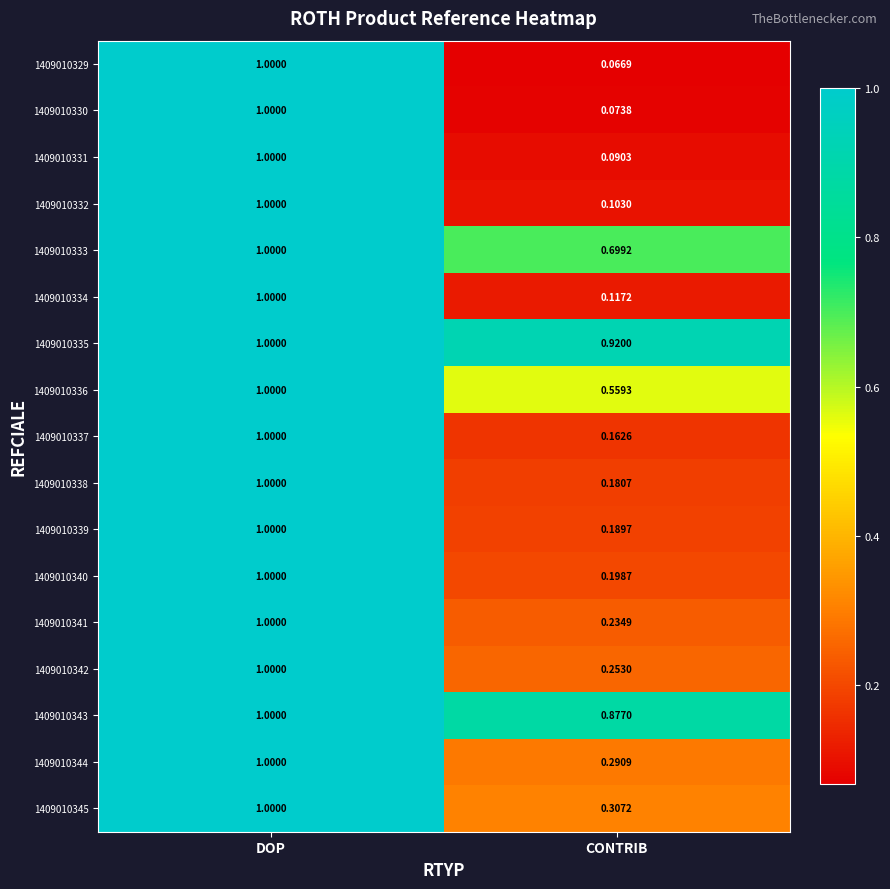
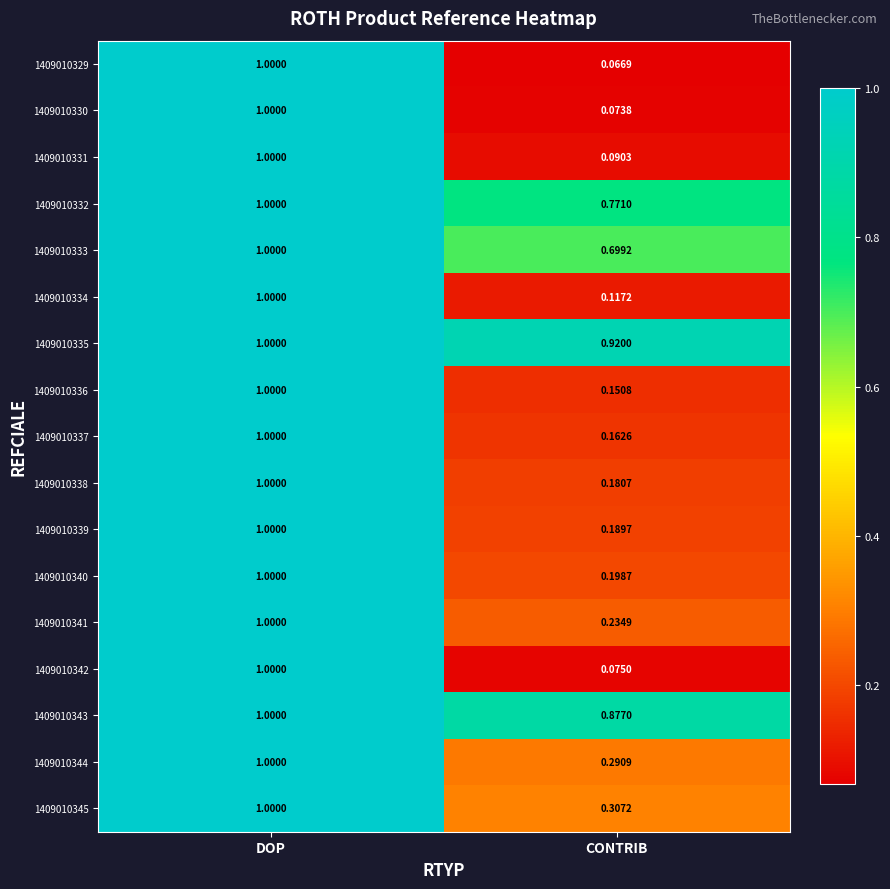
1409010332, CONTRIB: 0.1030 -> 0.7710
1409010336, CONTRIB: 0.5593 -> 0.1508
1409010342, CONTRIB: 0.2530 -> 0.0750
